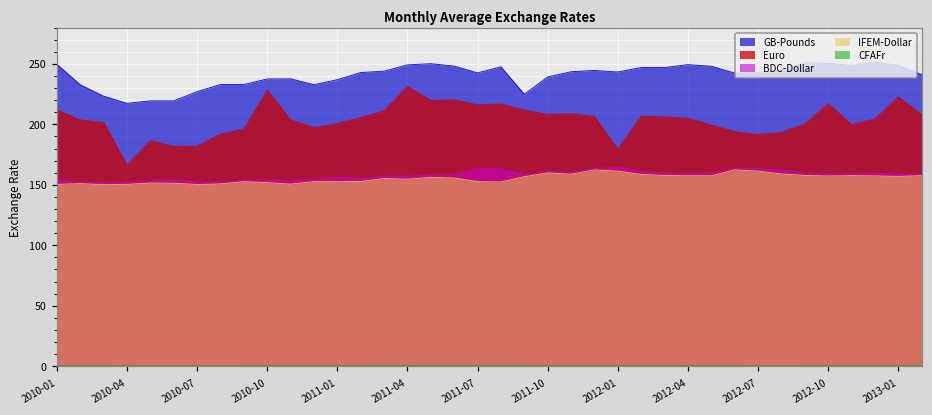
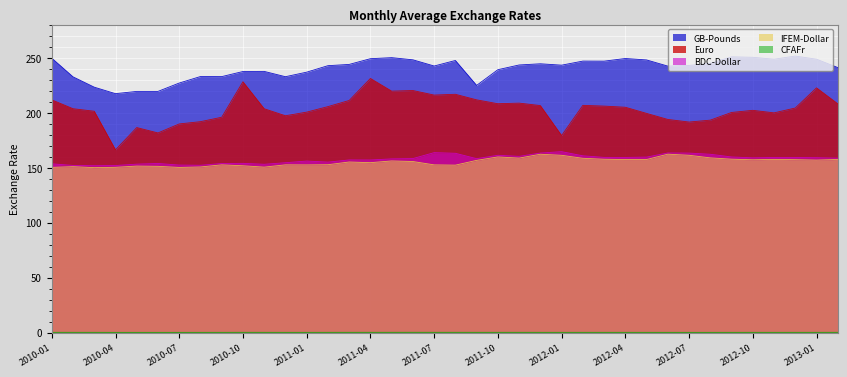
Euro, 2010-07: 182 -> 190
Euro, 2012-10: 217 -> 202
